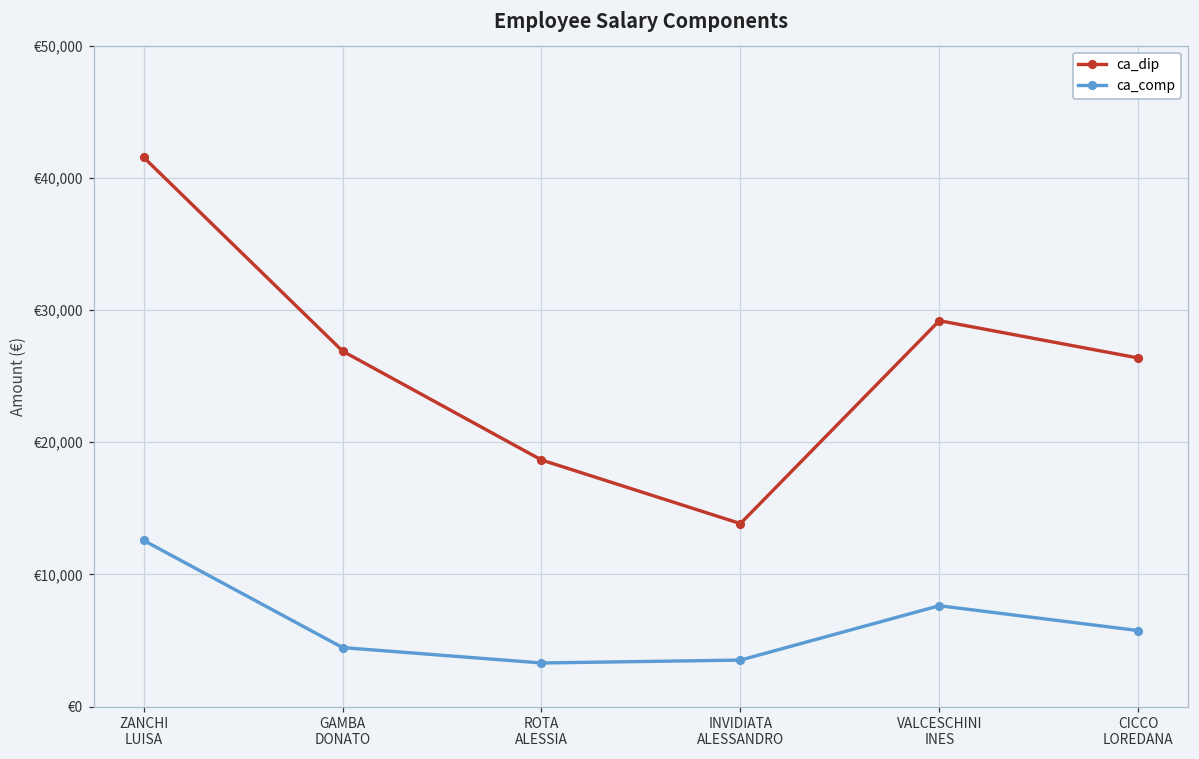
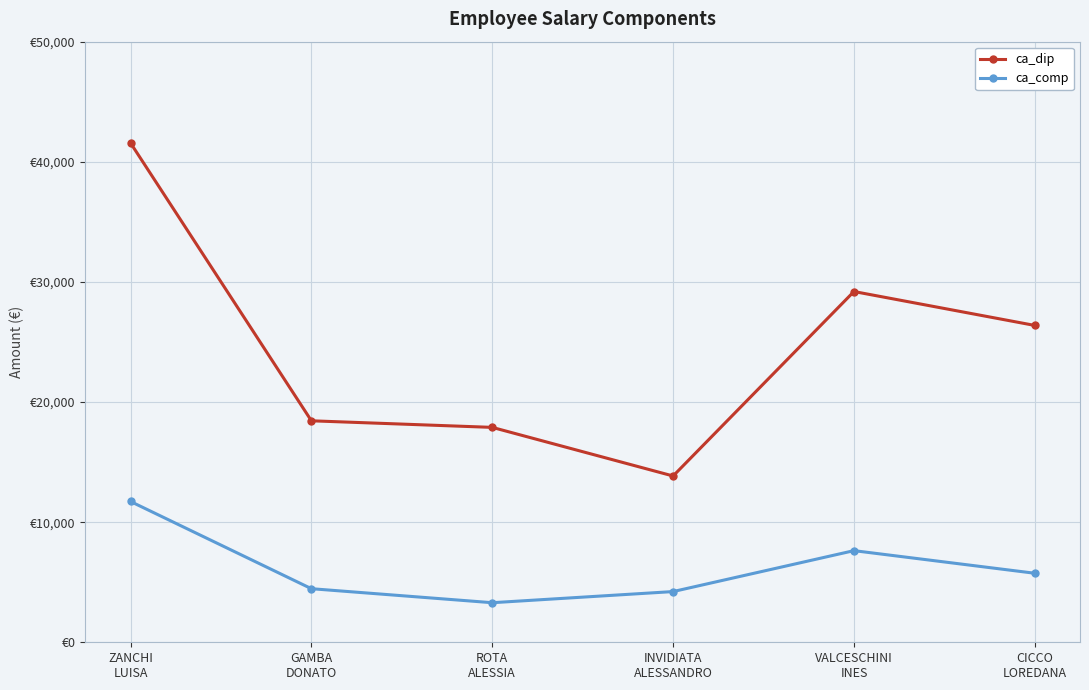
ca_comp, ZANCHI LUISA: €12,600 -> €11,700
ca_dip, GAMBA DONATO: €26,900 -> €18,400
ca_dip, ROTA ALESSIA: €18,700 -> €17,900
ca_comp, INVIDIATA ALESSANDRO: €3,500 -> €4,200
